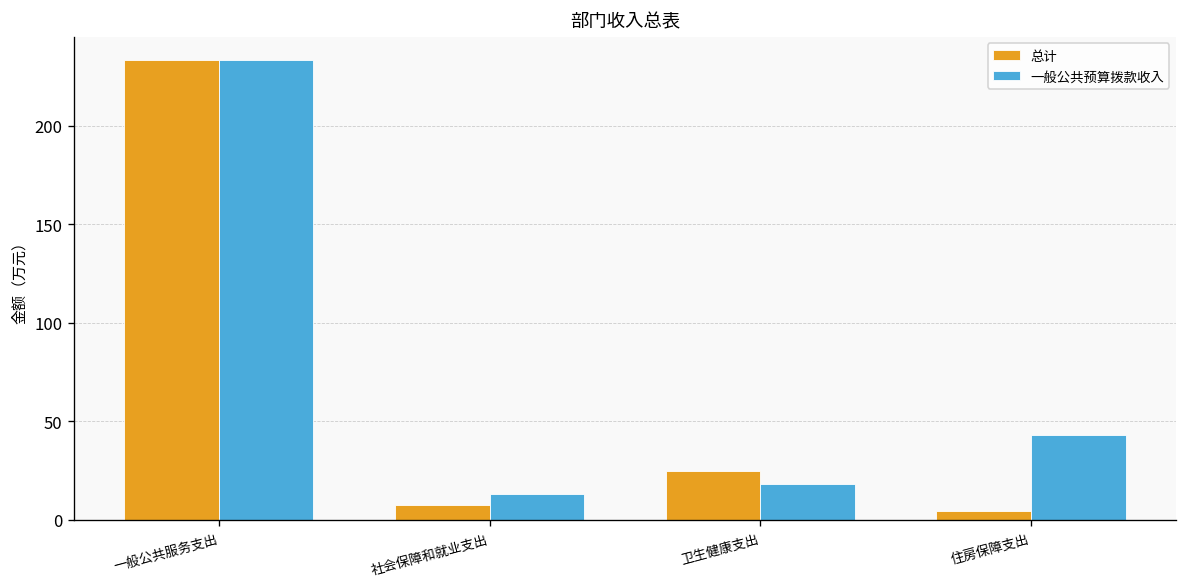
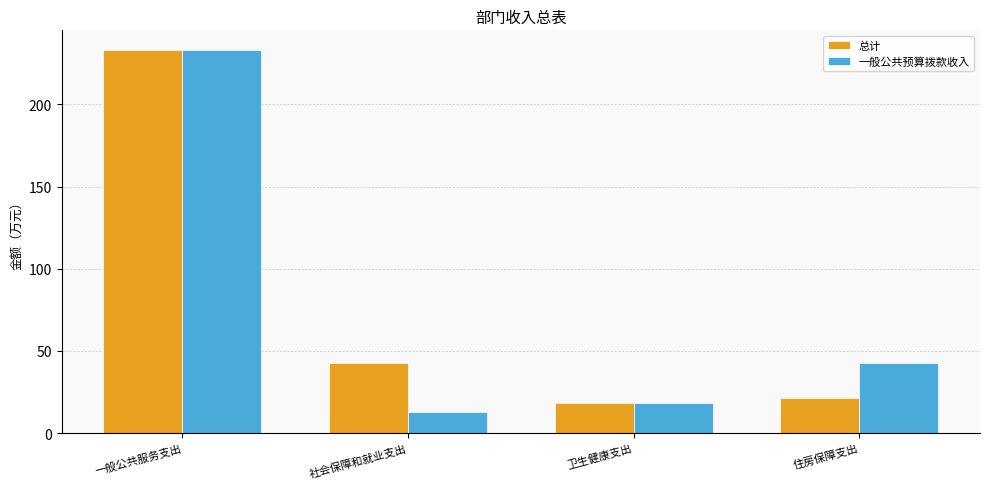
总计, 社会保障和就业支出: 8 -> 43
总计, 卫生健康支出: 25 -> 18
总计, 住房保障支出: 5 -> 21
